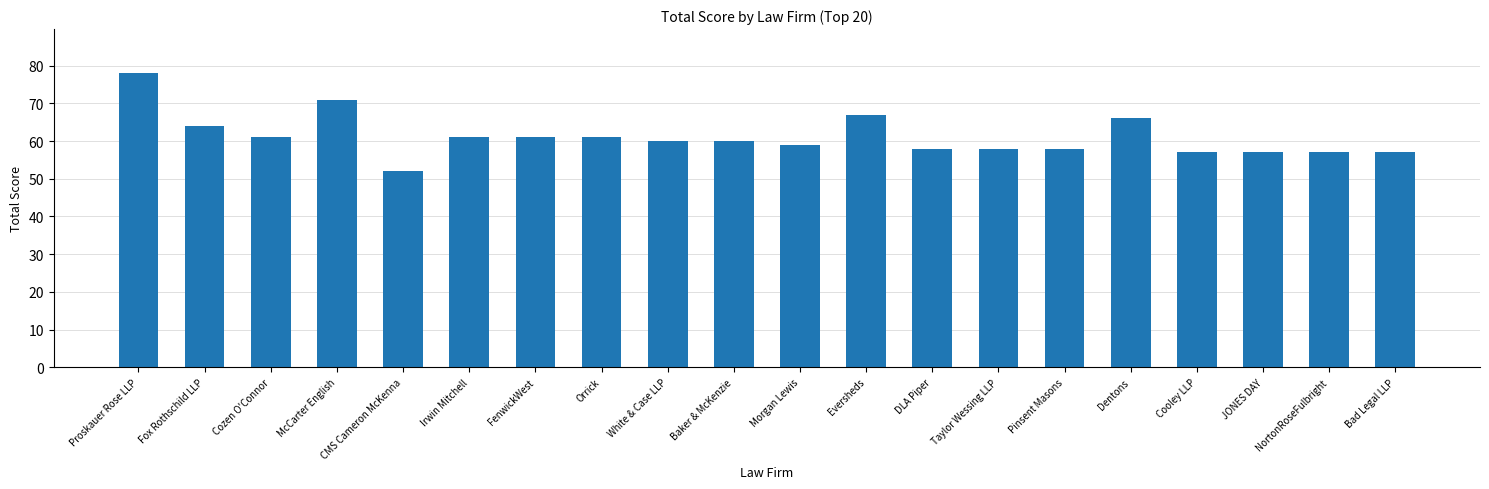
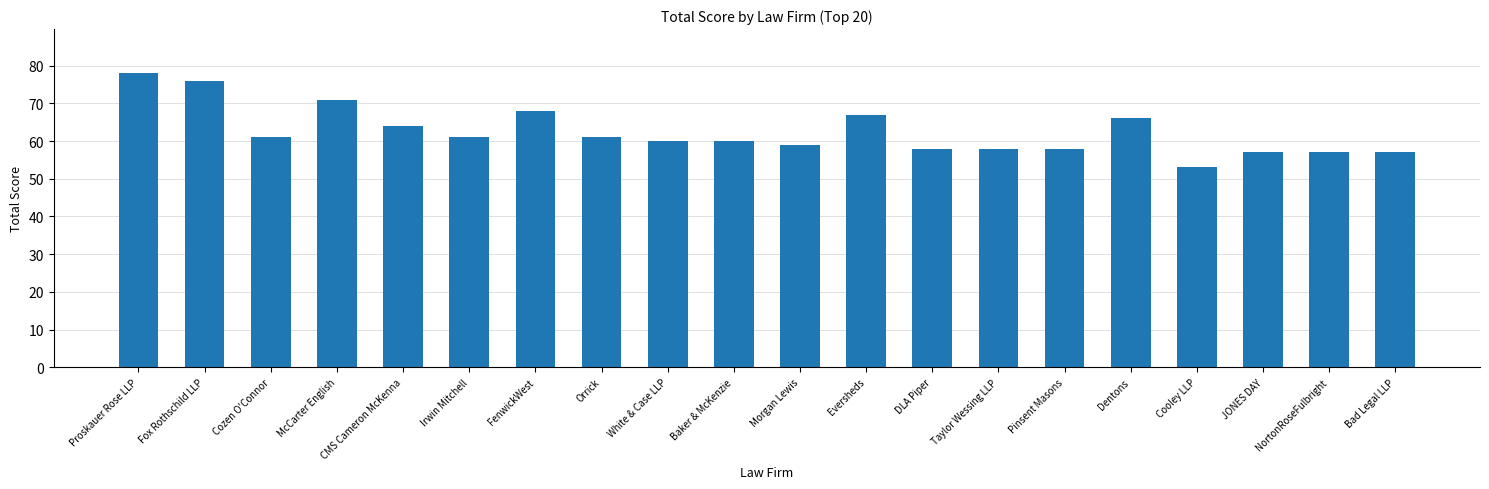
Fox Rothschild LLP: 64 -> 76
CMS Cameron McKenna: 52 -> 64
FenwickWest: 61 -> 68
Cooley LLP: 57 -> 53
